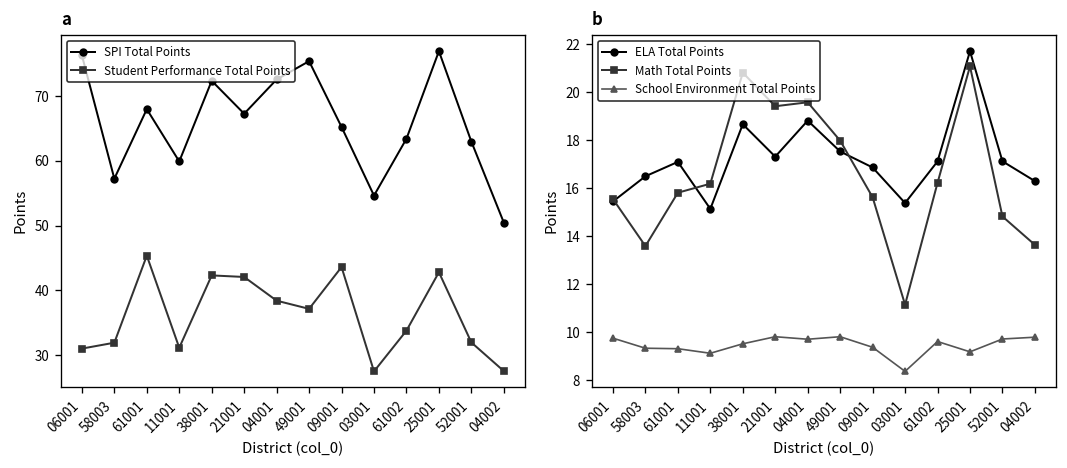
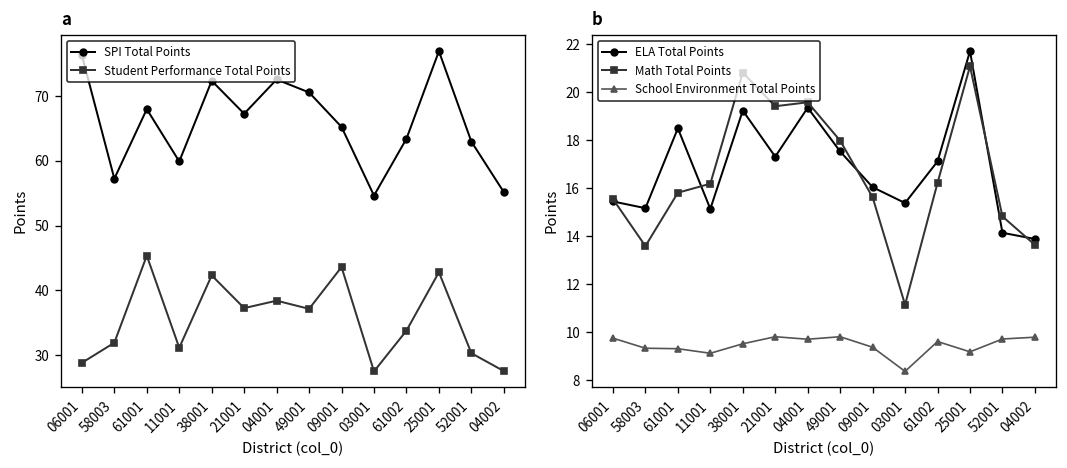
a, Student Performance Total Points, 06001: 31 -> 29
a, Student Performance Total Points, 21001: 42 -> 37
a, SPI Total Points, 49001: 75 -> 71
a, Student Performance Total Points, 52001: 32 -> 30
a, SPI Total Points, 04002: 50 -> 55
b, ELA Total Points, 58003: 16.5 -> 15.2
b, ELA Total Points, 61001: 17.1 -> 18.5
b, ELA Total Points, 38001: 18.7 -> 19.2
b, ELA Total Points, 04001: 18.8 -> 19.4
b, ELA Total Points, 09001: 16.9 -> 16.0
b, ELA Total Points, 52001: 17.1 -> 14.1
b, ELA Total Points, 04002: 16.3 -> 13.9
